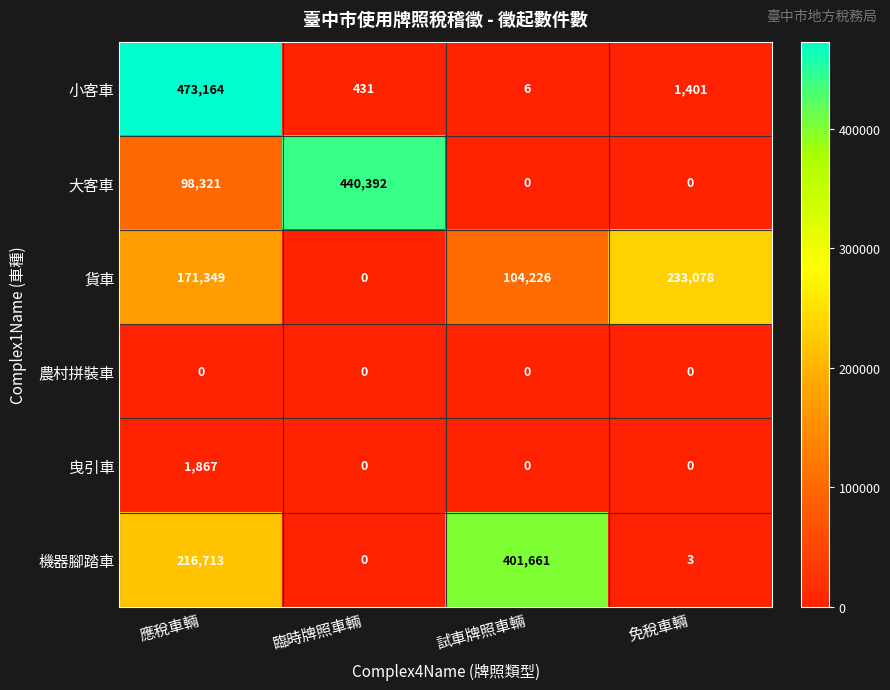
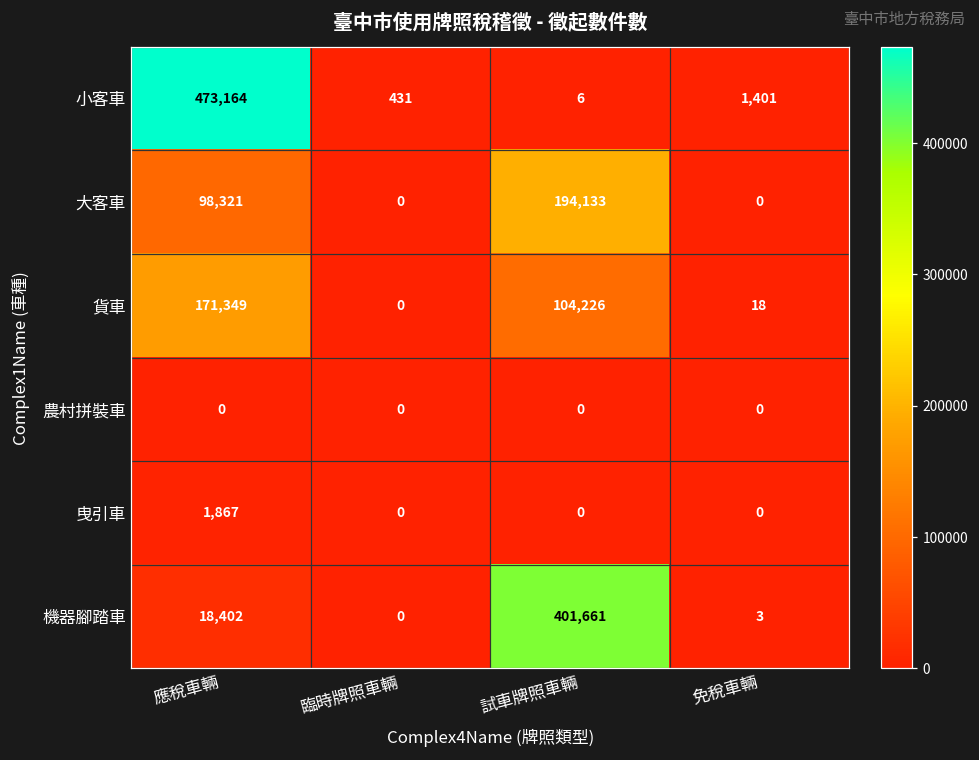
大客車, 臨時牌照車輛: 440,392 -> 0
大客車, 試車牌照車輛: 0 -> 194,133
貨車, 免稅車輛: 233,078 -> 18
機器腳踏車, 應稅車輛: 216,713 -> 18,402
